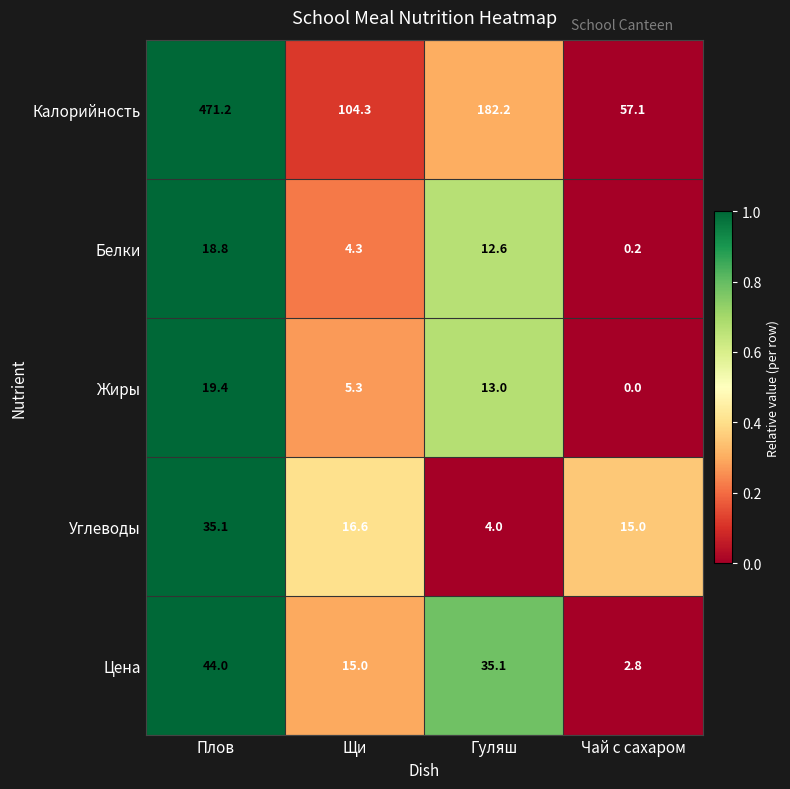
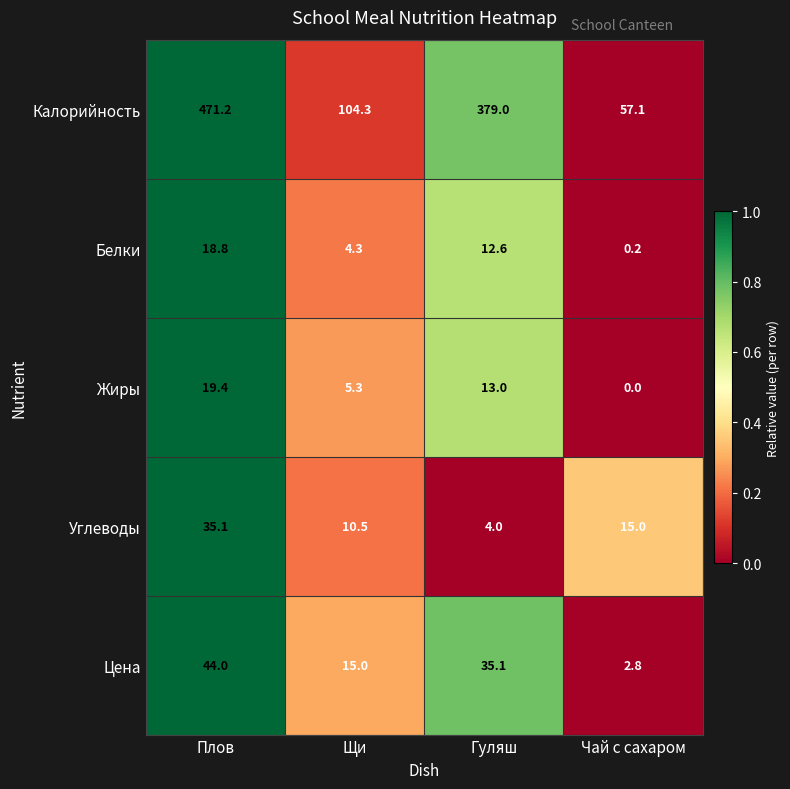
Калорийность, Гуляш: 182.2 -> 379.0
Углеводы, Щи: 16.6 -> 10.5
